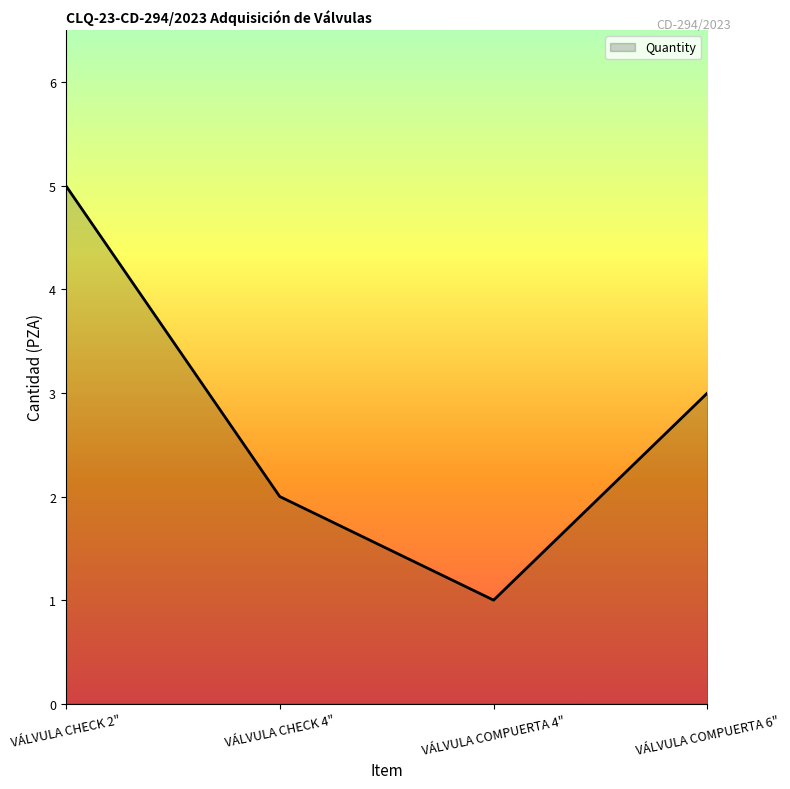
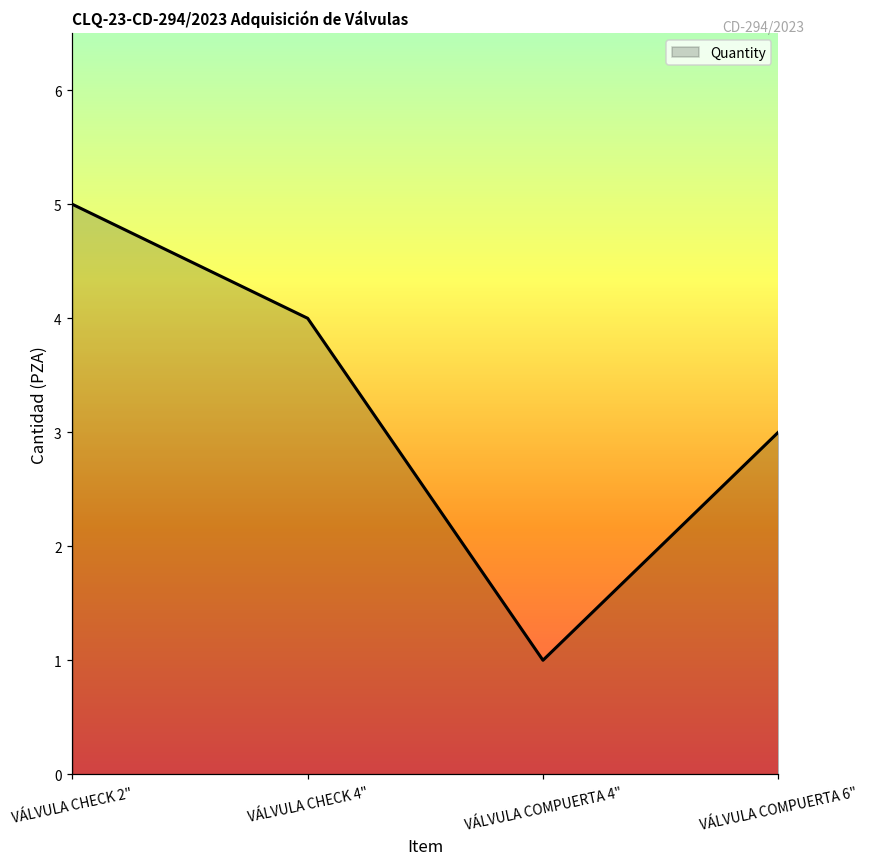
VÁLVULA CHECK 4": 2 -> 4
